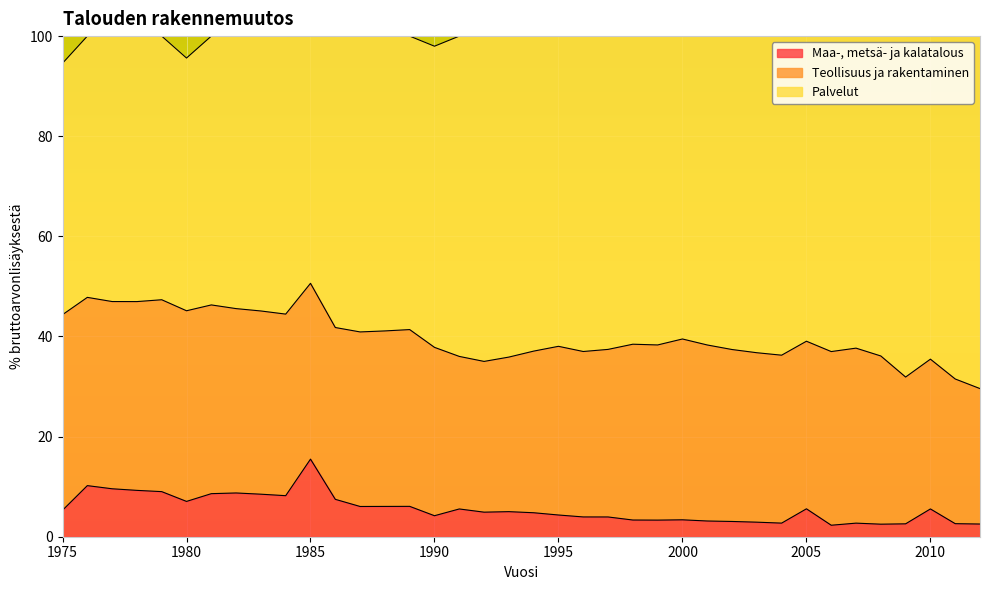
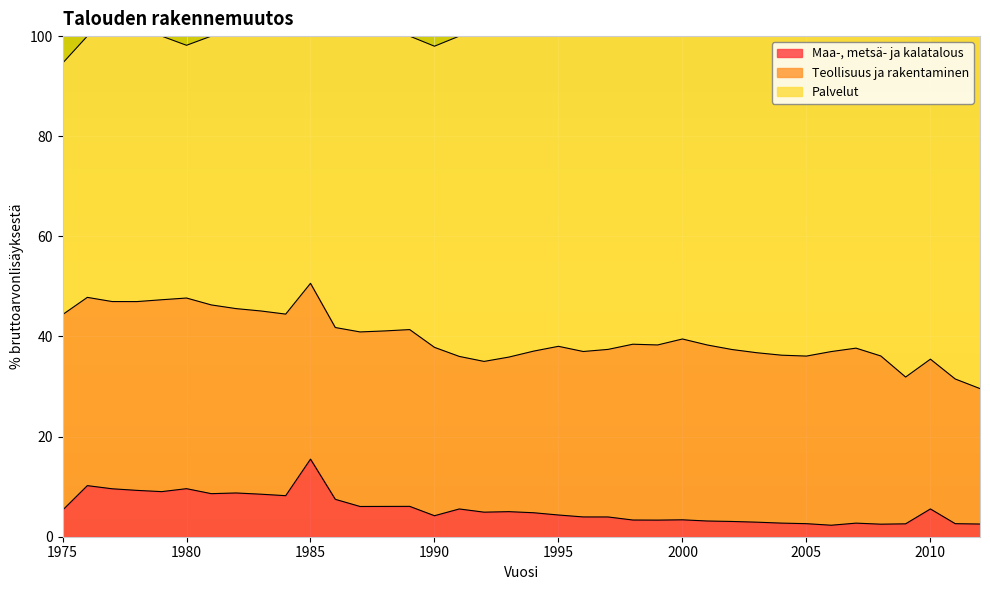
Maa-, metsä- ja kalatalous, 1980: 7 -> 10
Maa-, metsä- ja kalatalous, 2005: 6 -> 3
